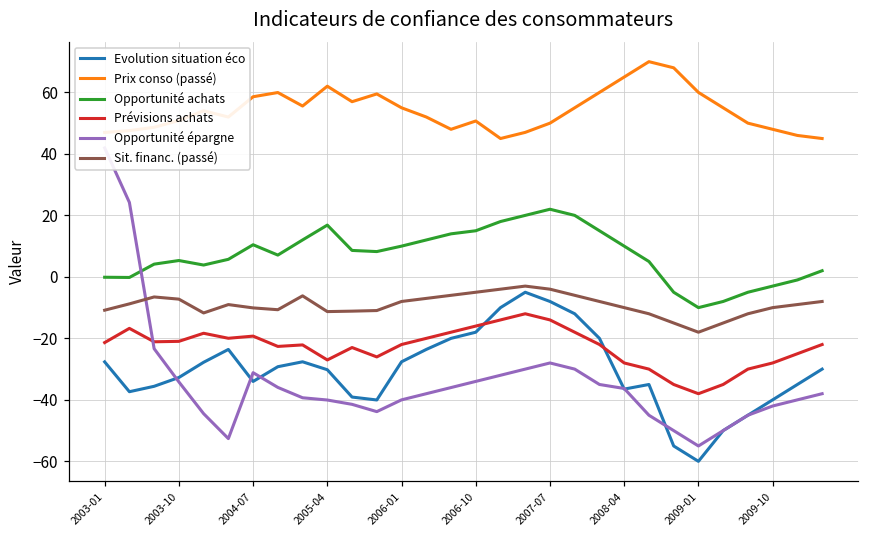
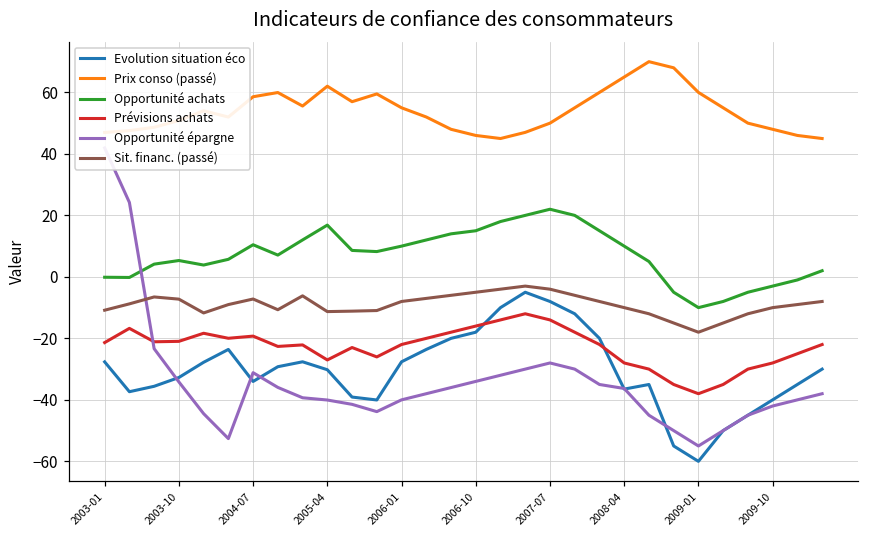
Sit. financ. (passé), 2004-07: -10 -> -7
Prix conso (passé), 2006-10: 51 -> 46
